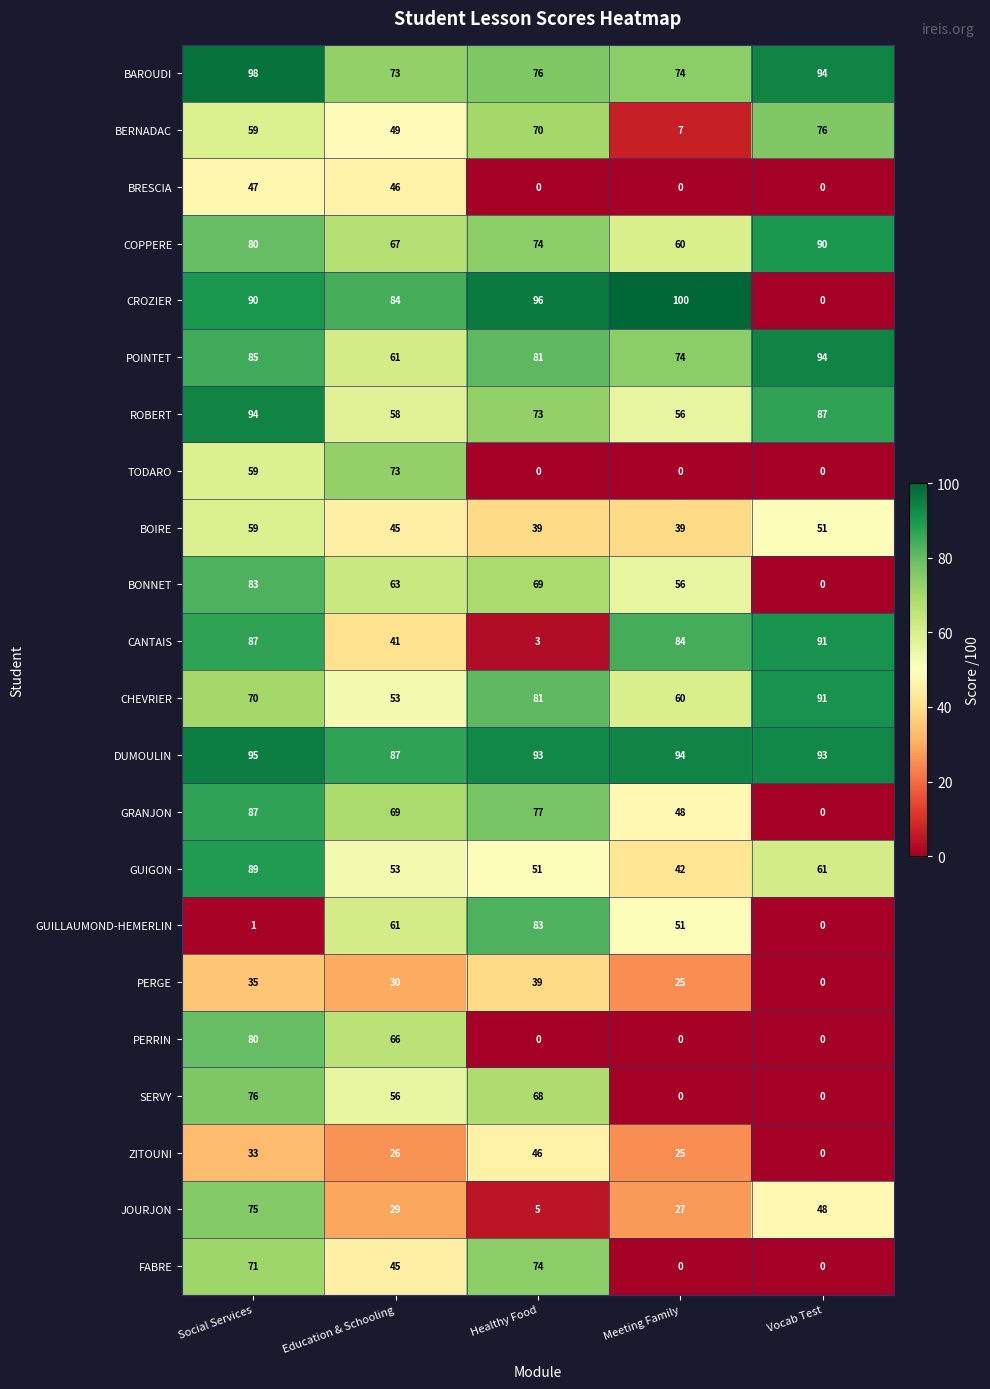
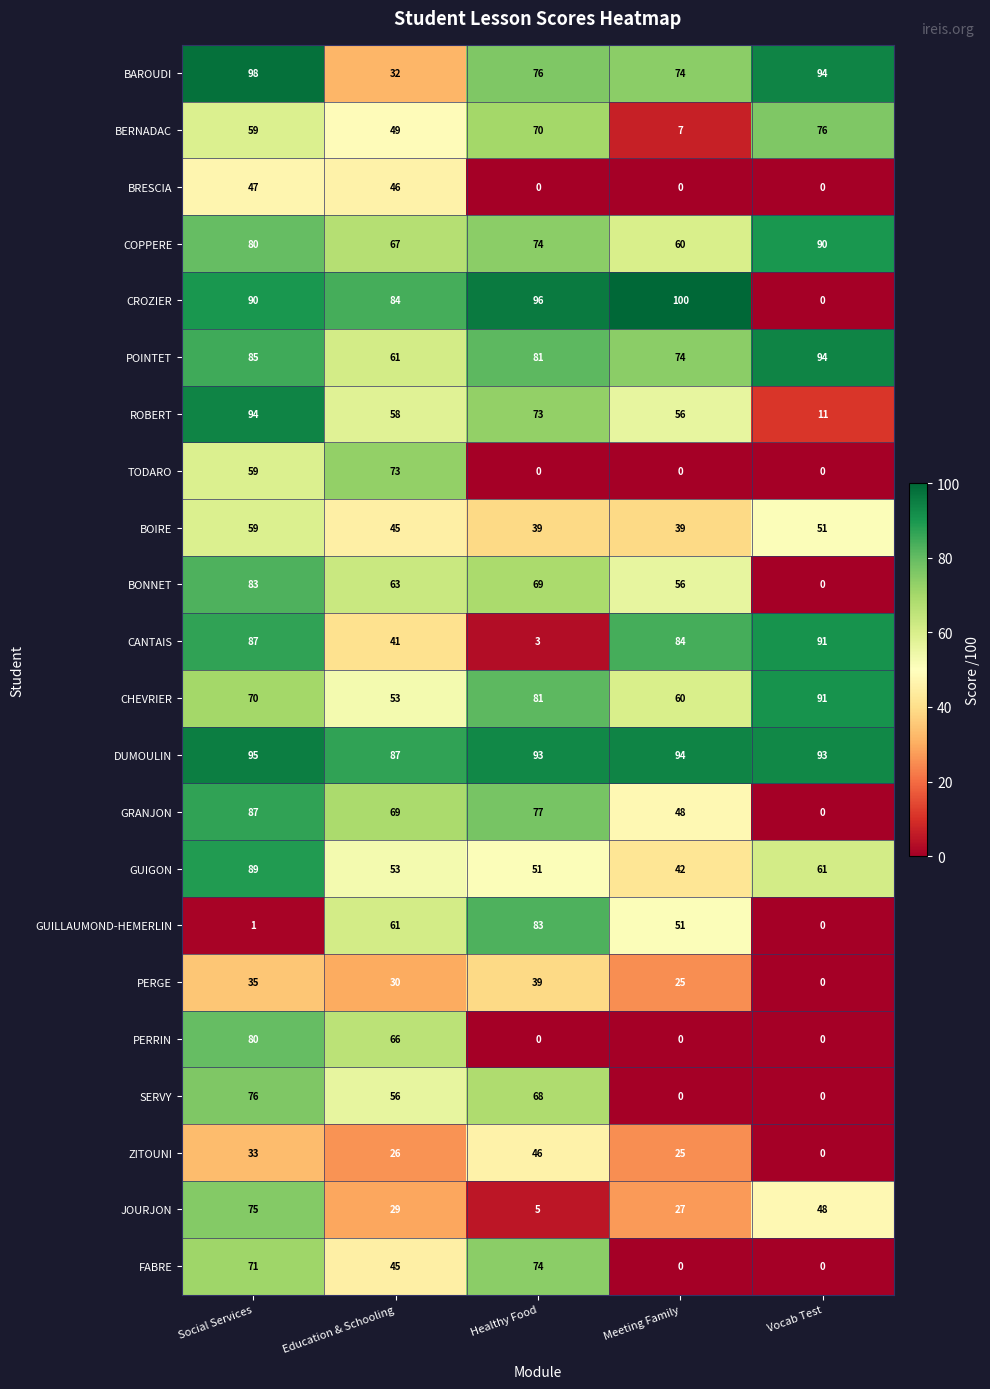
BAROUDI, Education & Schooling: 73 -> 32
ROBERT, Vocab Test: 87 -> 11
